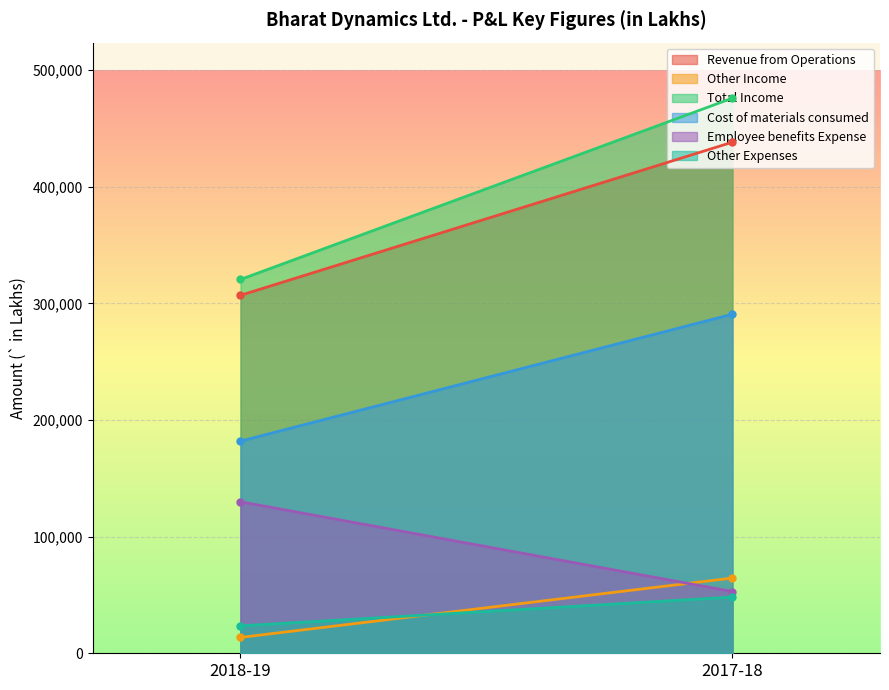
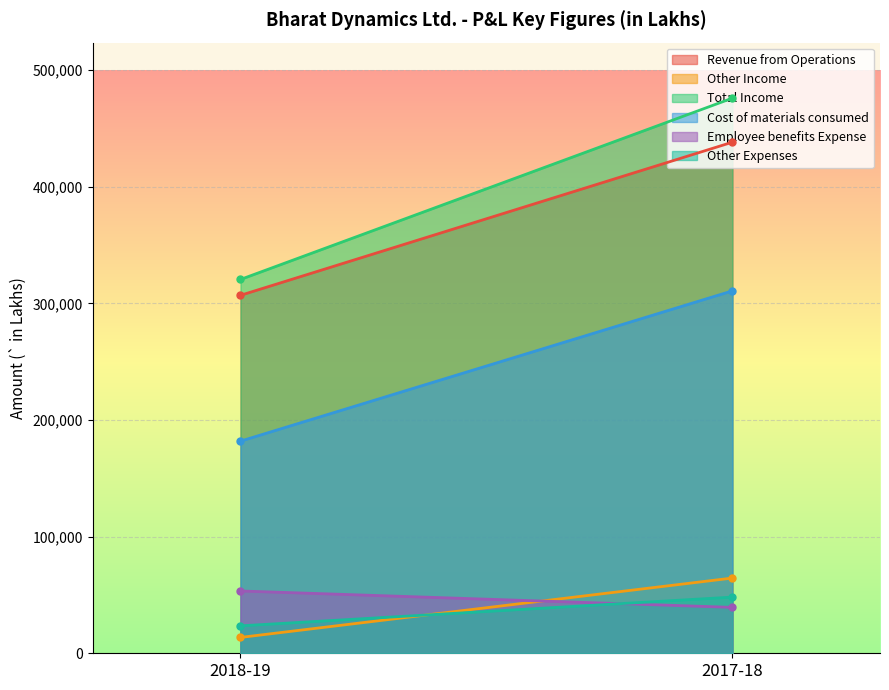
Employee benefits Expense, 2018-19: 130,000 -> 53,000
Cost of materials consumed, 2017-18: 291,000 -> 311,000
Employee benefits Expense, 2017-18: 53,000 -> 39,000
